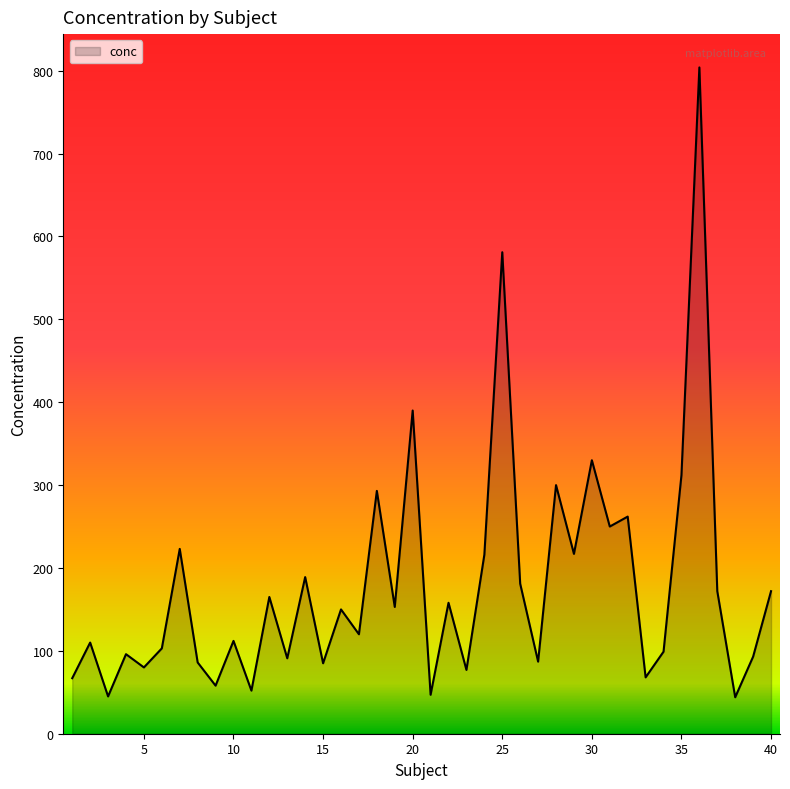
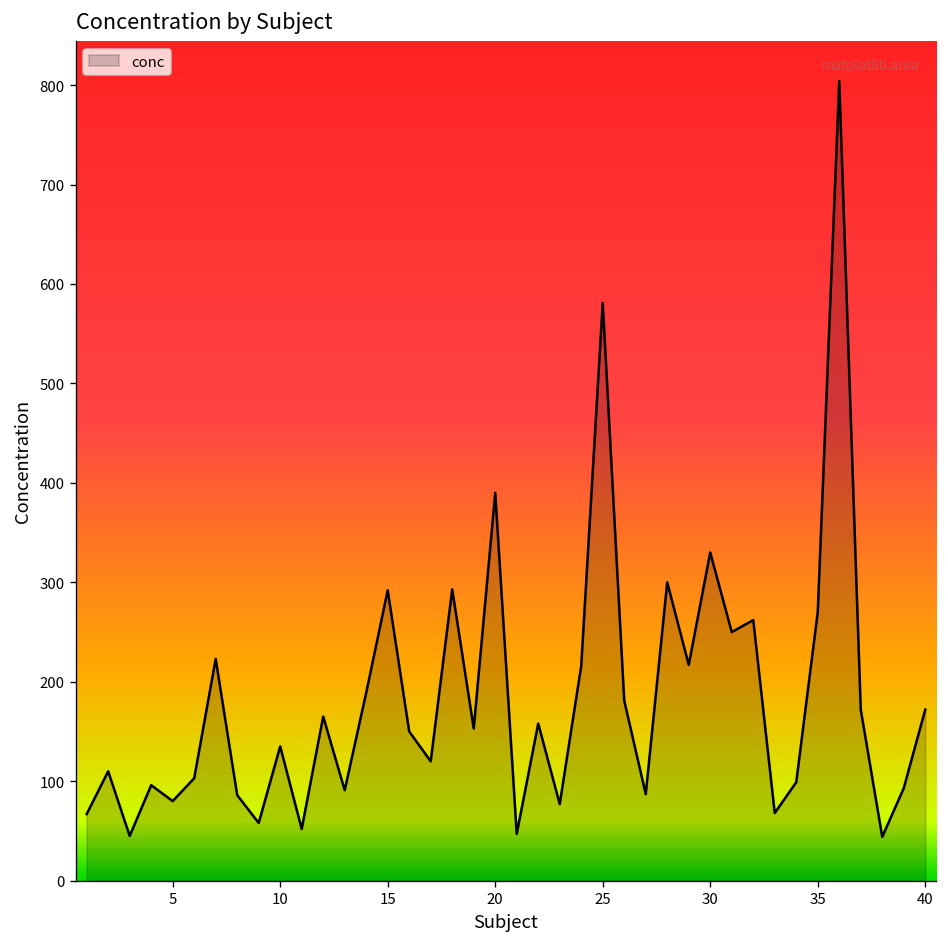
10: 110 -> 140
15: 90 -> 290
35: 310 -> 270
